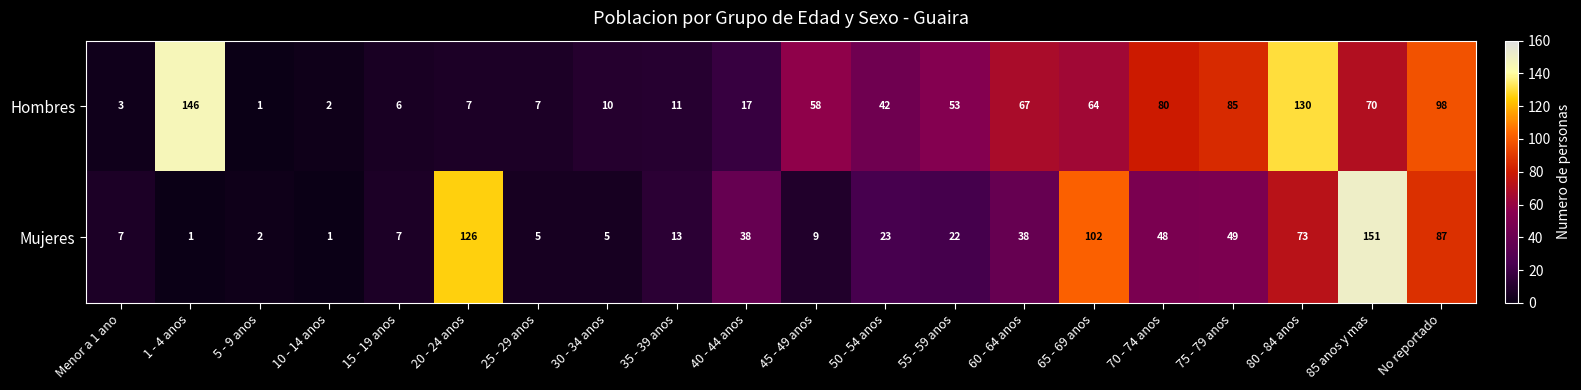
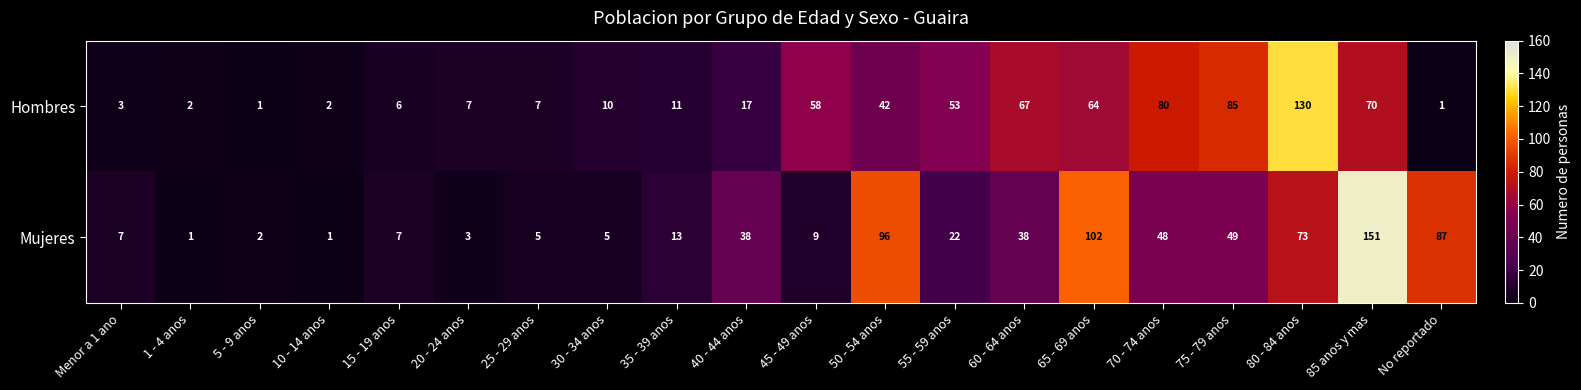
Hombres, 1 - 4 anos: 146 -> 2
Hombres, No reportado: 98 -> 1
Mujeres, 20 - 24 anos: 126 -> 3
Mujeres, 50 - 54 anos: 23 -> 96
